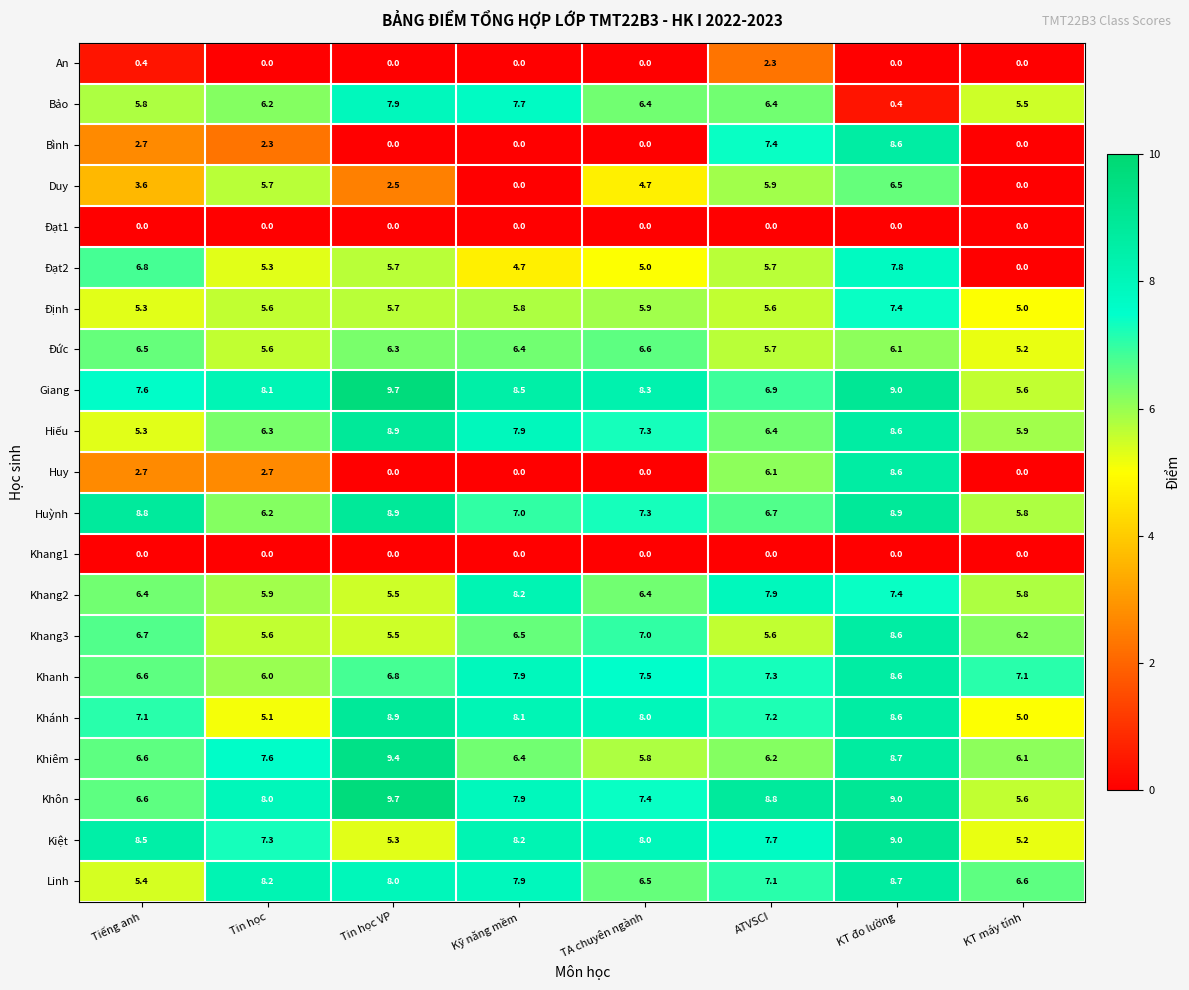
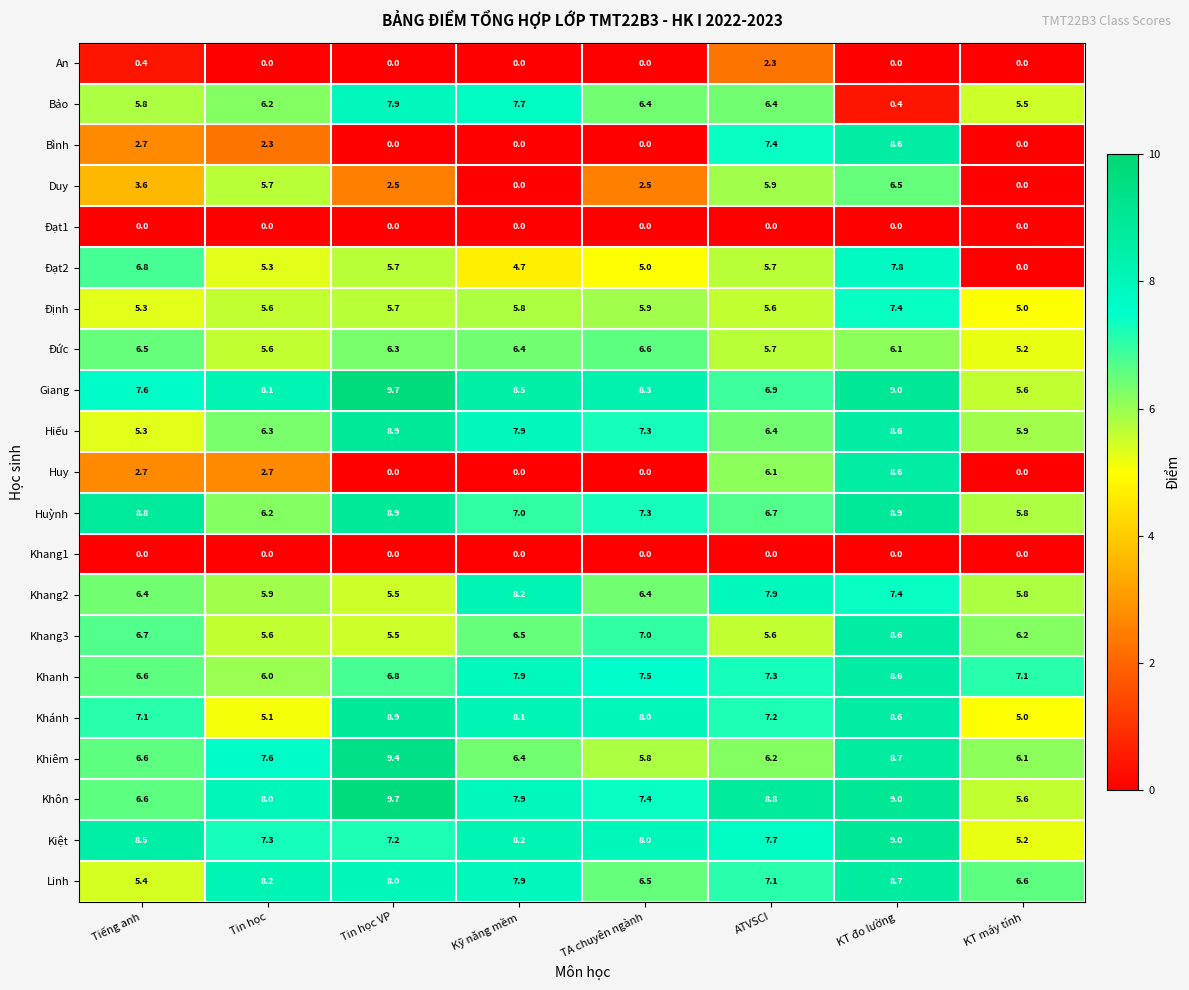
Duy, TA chuyên ngành: 4.7 -> 2.5
Kiệt, Tin học VP: 5.3 -> 7.2
